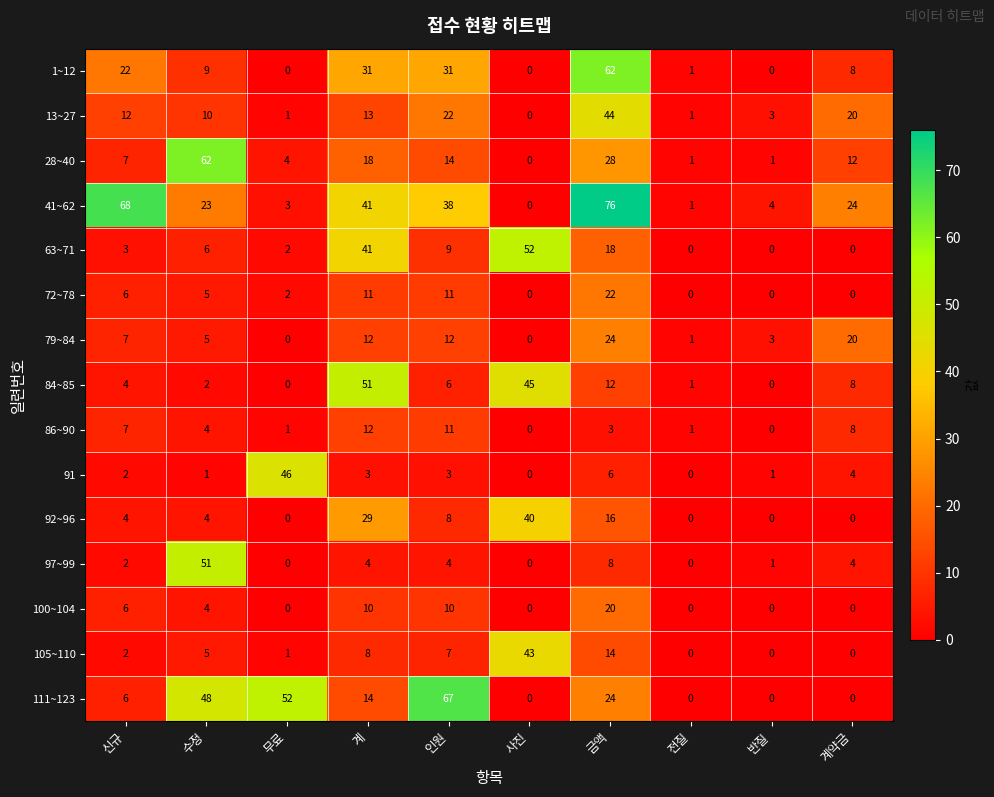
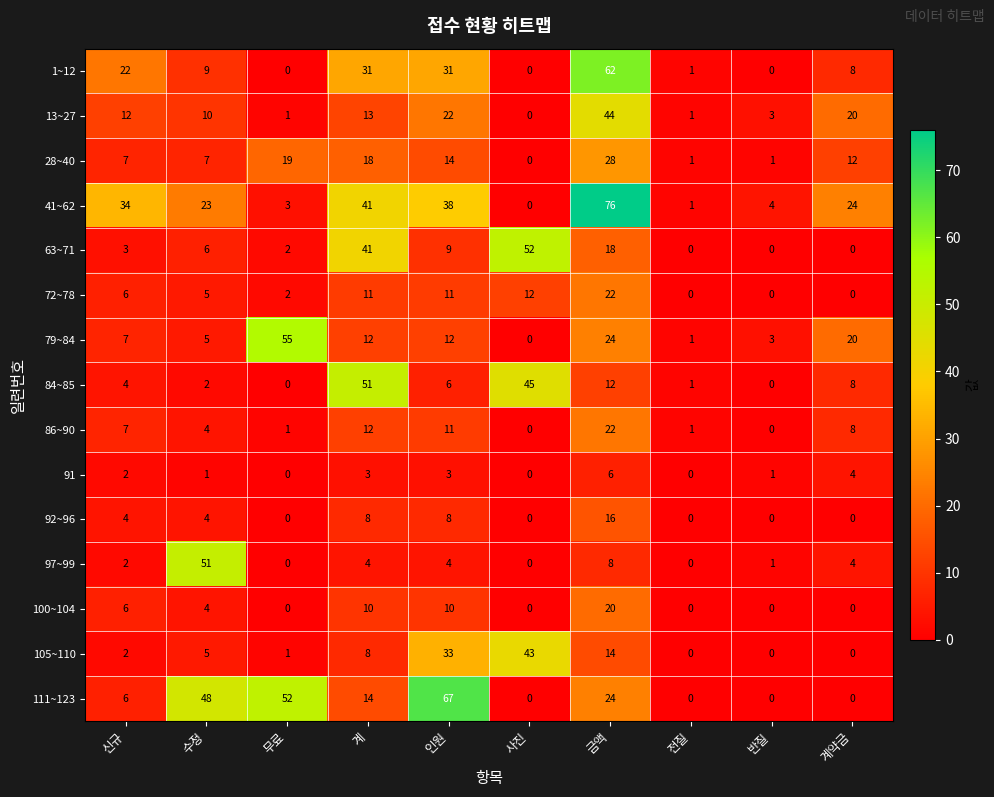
28~40, 수정: 62 -> 7
28~40, 무료: 4 -> 19
41~62, 신규: 68 -> 34
72~78, 사진: 0 -> 12
79~84, 무료: 0 -> 55
86~90, 금액: 3 -> 22
91, 무료: 46 -> 0
92~96, 계: 29 -> 8
92~96, 사진: 40 -> 0
105~110, 인원: 7 -> 33
